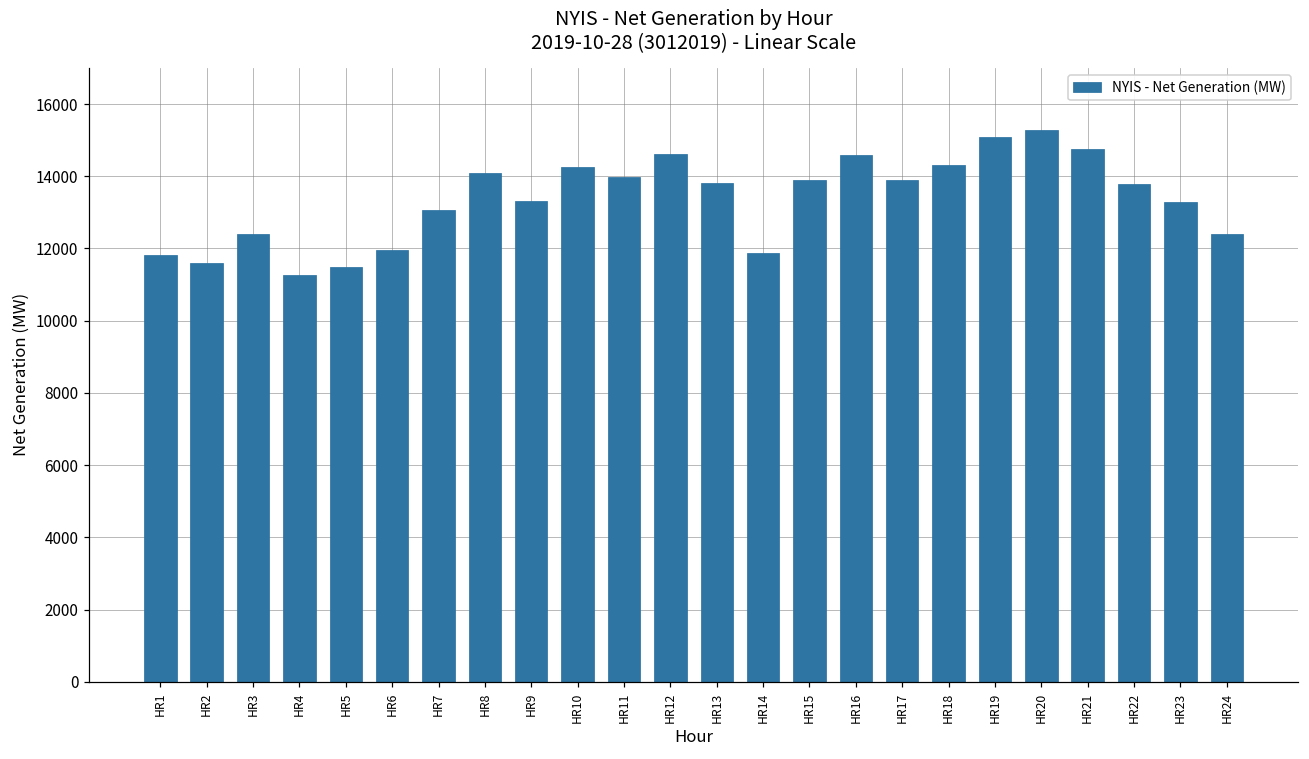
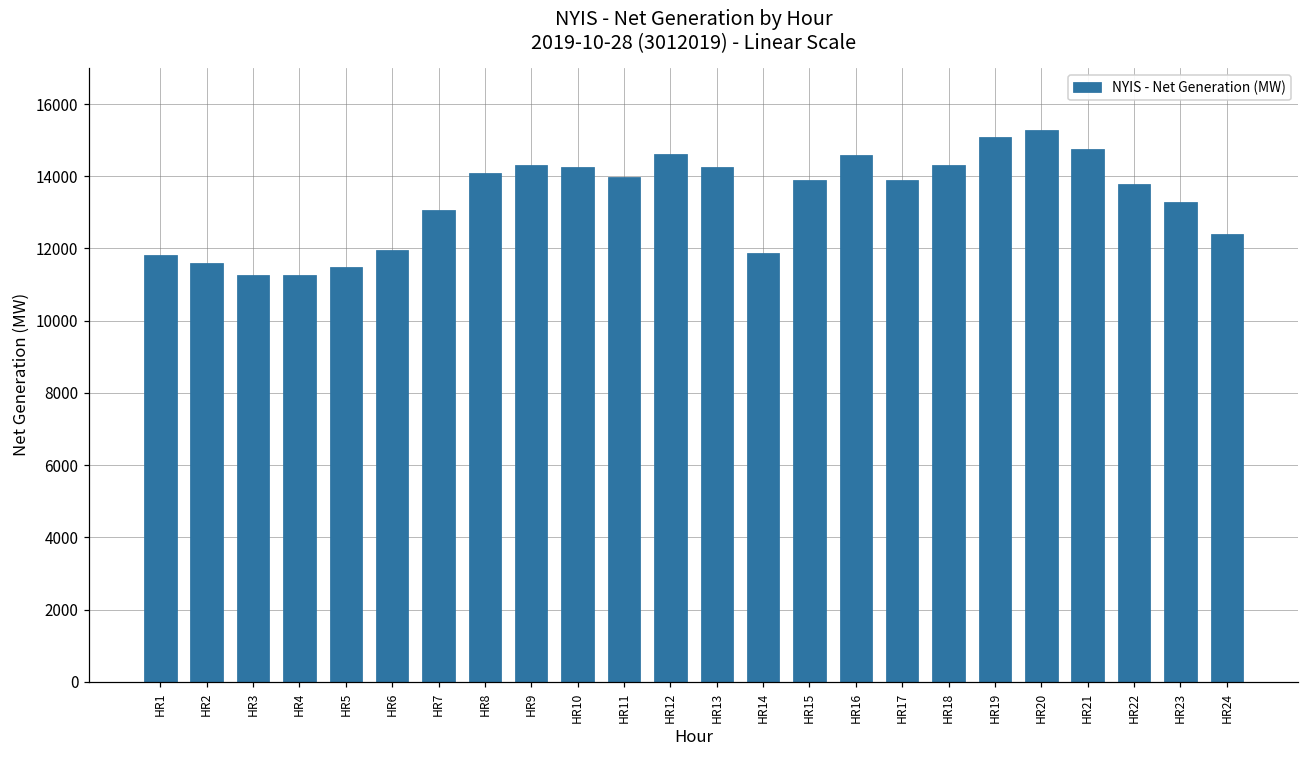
HR3: 12400 -> 11300
HR9: 13300 -> 14300
HR13: 13800 -> 14300
